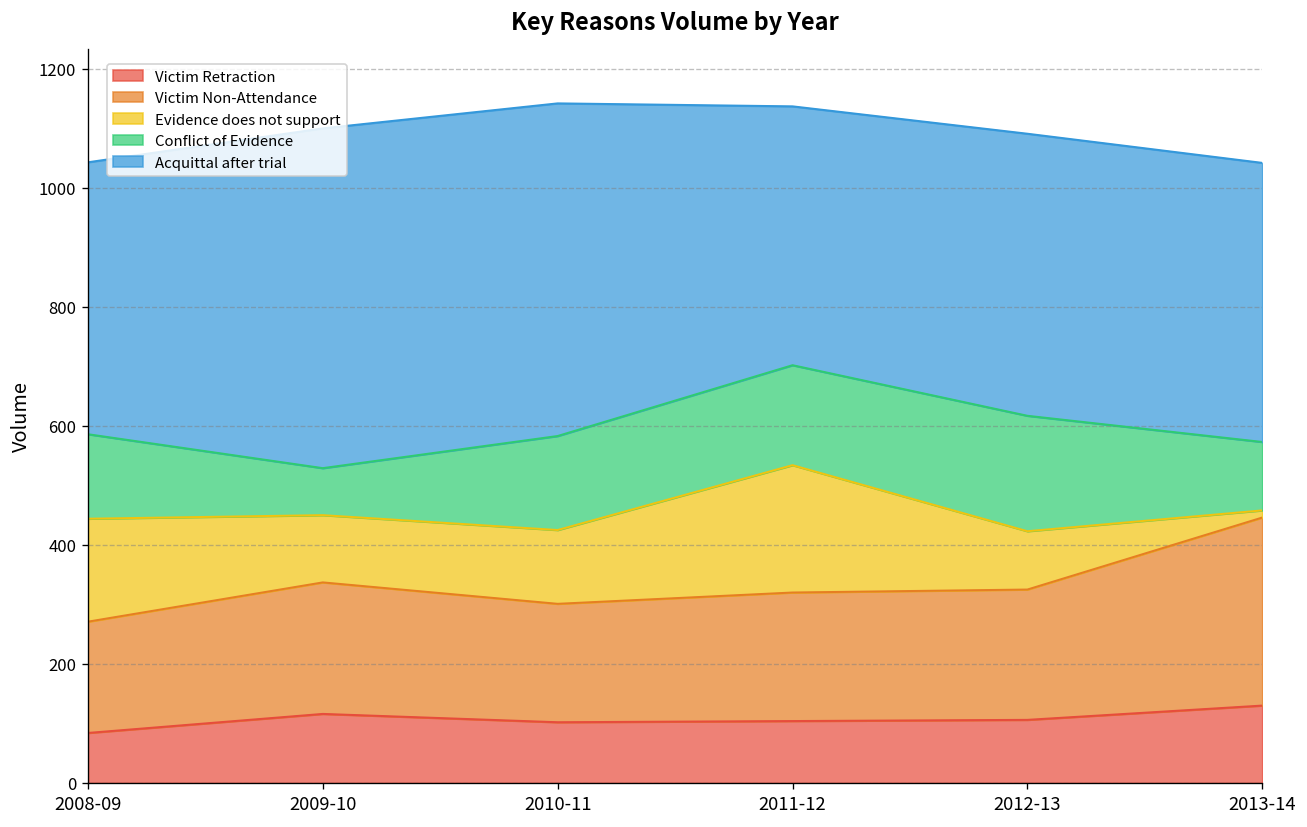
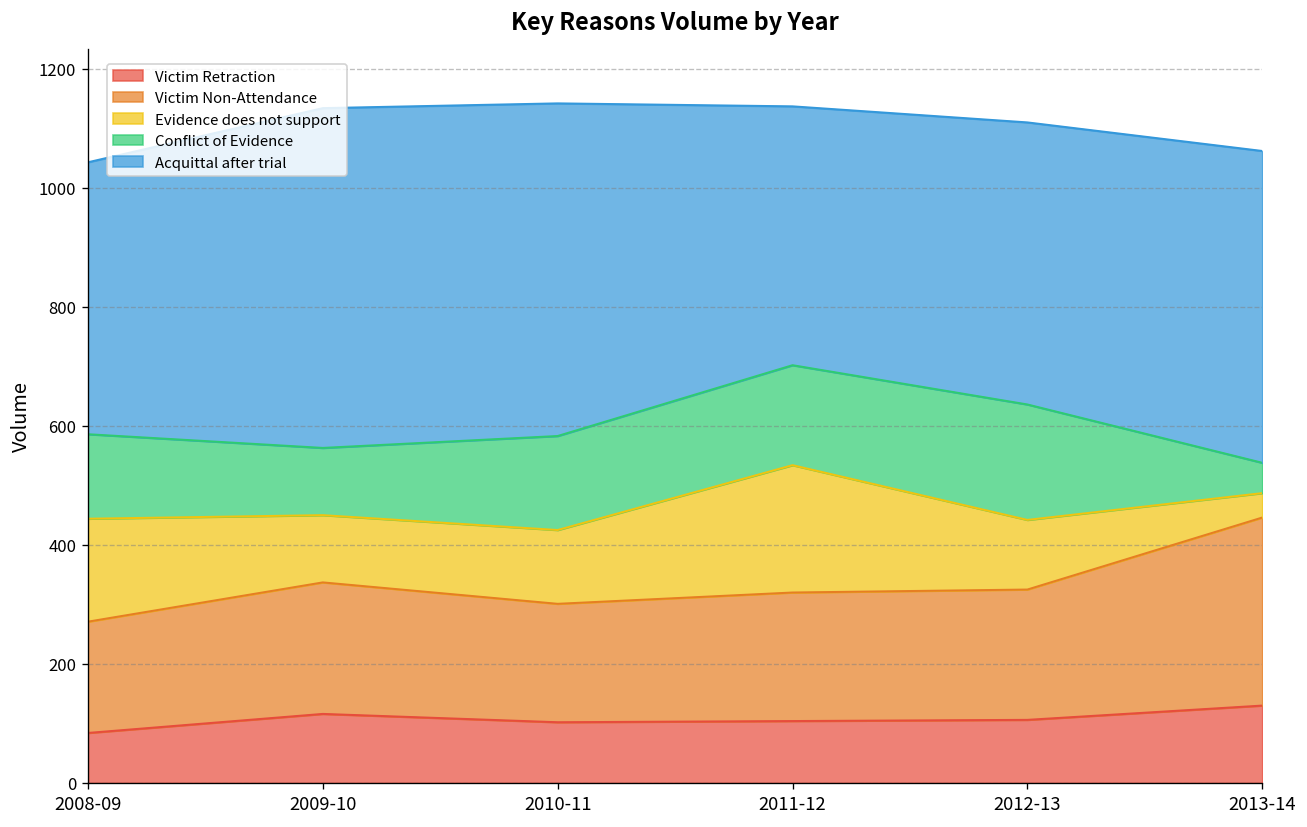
Conflict of Evidence, 2009-10: 80 -> 110
Evidence does not support, 2012-13: 100 -> 120
Evidence does not support, 2013-14: 10 -> 40
Conflict of Evidence, 2013-14: 120 -> 50
Acquittal after trial, 2013-14: 470 -> 520
